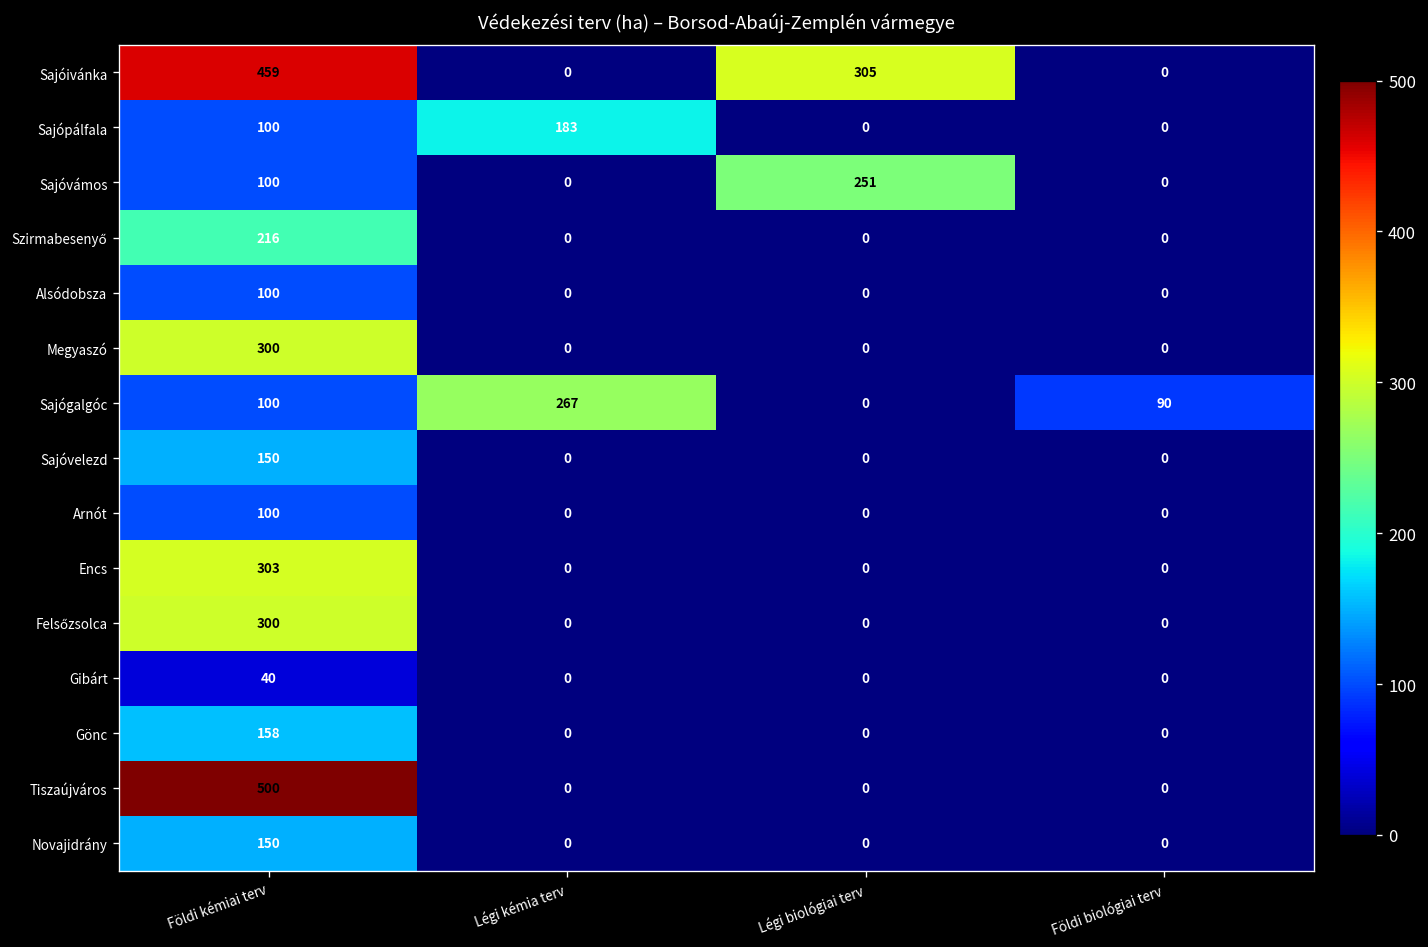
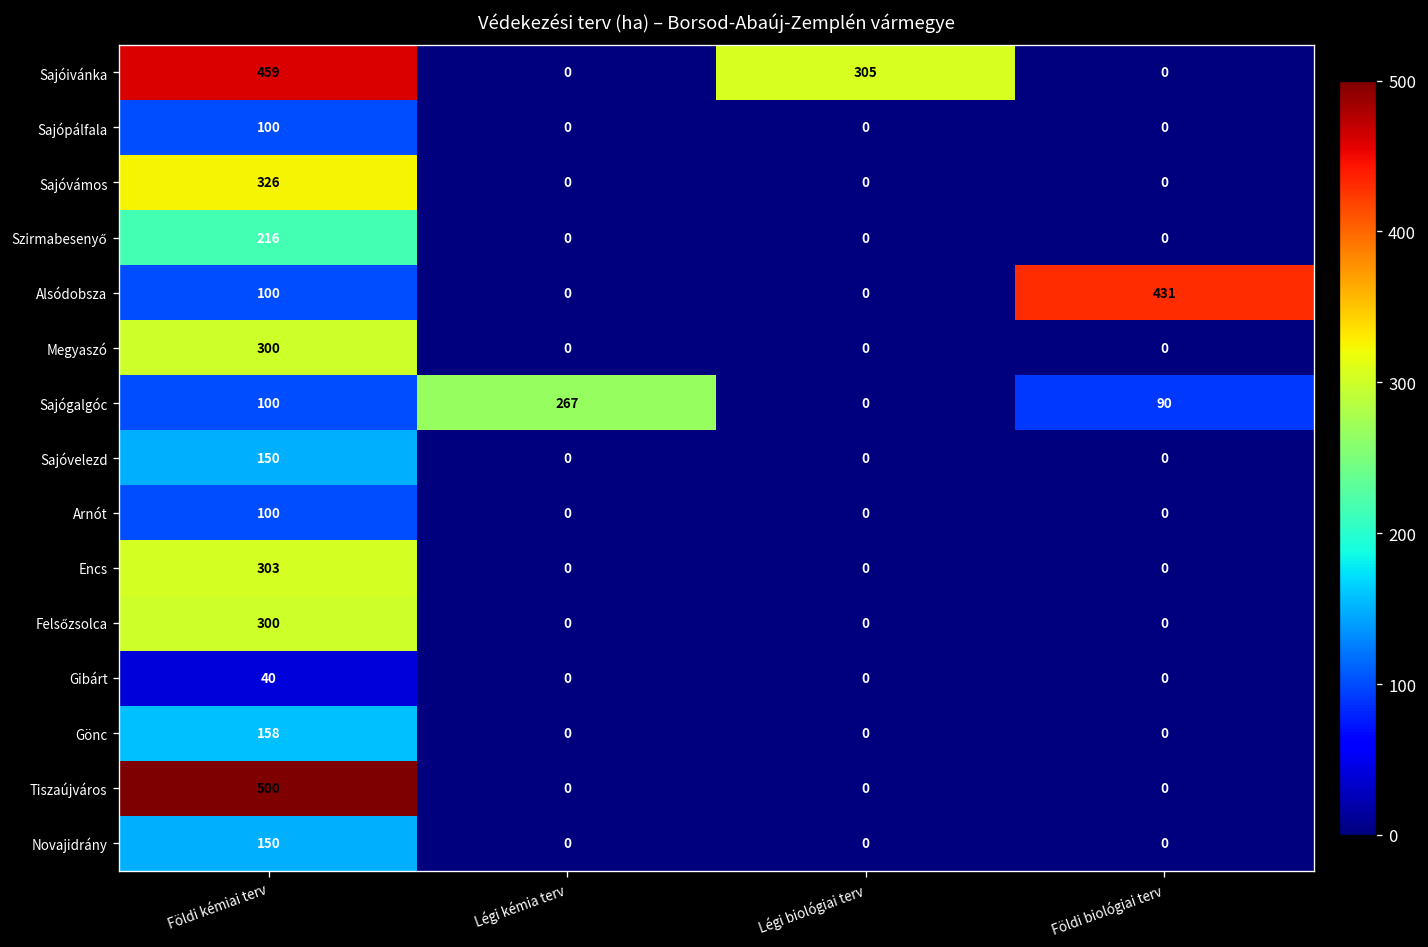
Sajópálfala, Légi kémia terv: 183 -> 0
Sajóvámos, Földi kémiai terv: 100 -> 326
Sajóvámos, Légi biológiai terv: 251 -> 0
Alsódobsza, Földi biológiai terv: 0 -> 431
